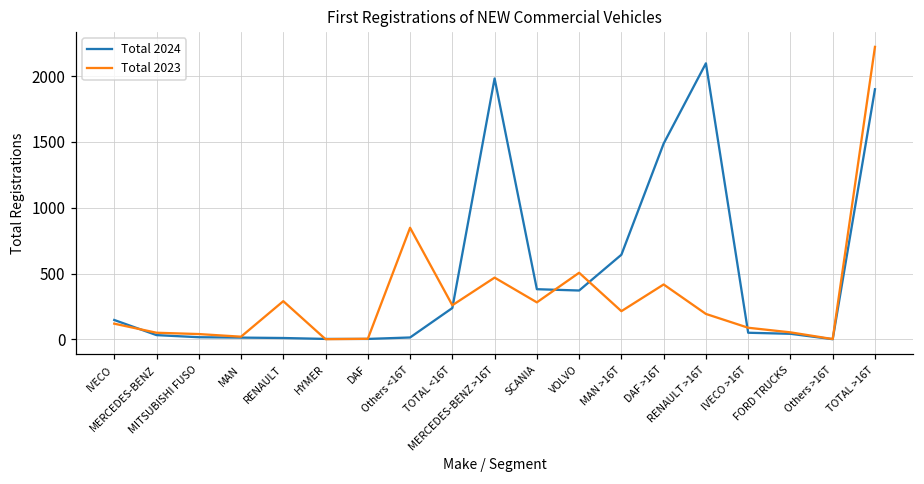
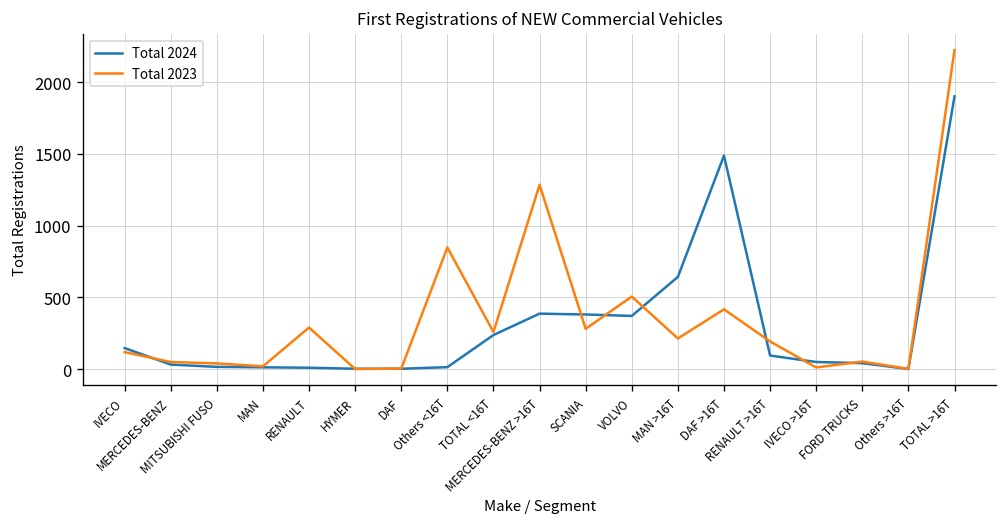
Total 2024, MERCEDES-BENZ >16T: 1980 -> 390
Total 2023, MERCEDES-BENZ >16T: 470 -> 1290
Total 2024, RENAULT >16T: 2100 -> 100
Total 2023, IVECO >16T: 90 -> 10
